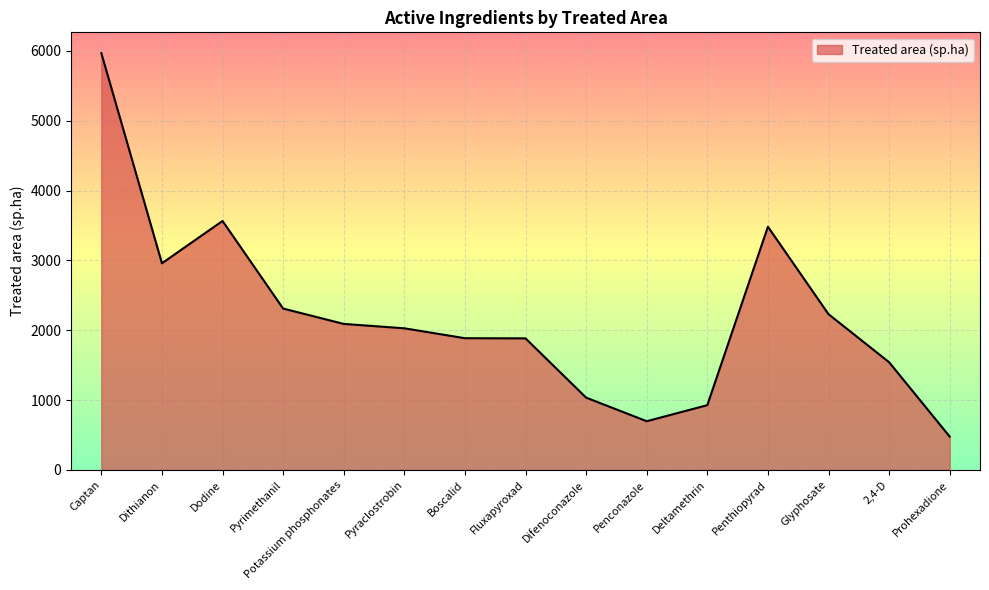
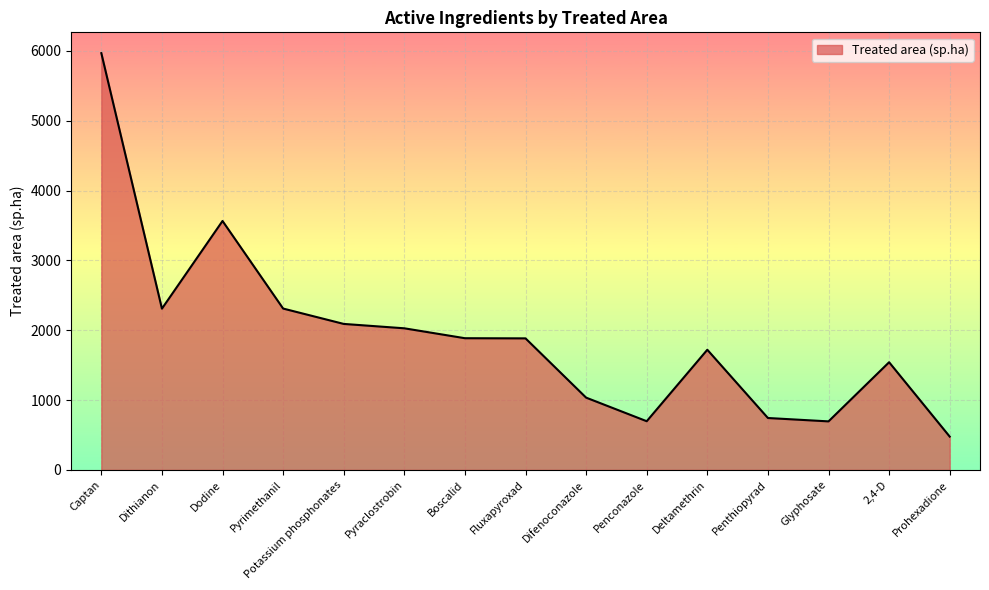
Dithianon: 3000 -> 2300
Deltamethrin: 900 -> 1700
Penthiopyrad: 3500 -> 700
Glyphosate: 2200 -> 700
